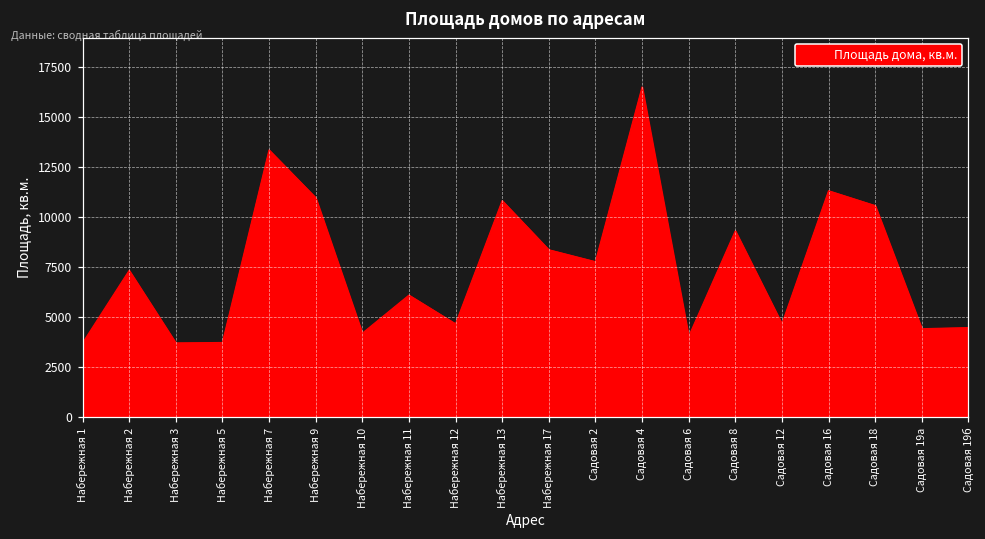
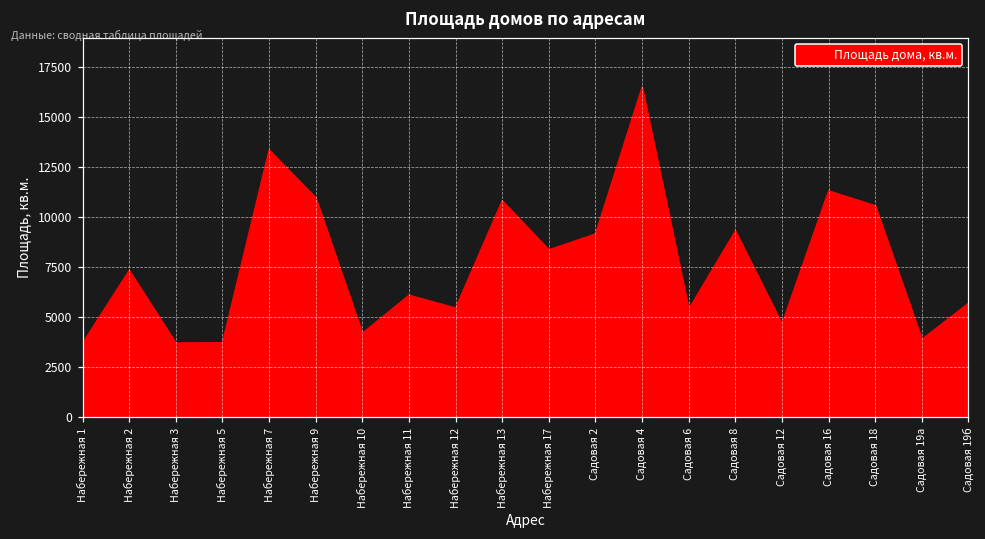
Набережная 12: 4700 -> 5400
Садовая 2: 7800 -> 9100
Садовая 6: 4000 -> 5400
Садовая 19а: 4400 -> 3900
Садовая 19б: 4500 -> 5700
